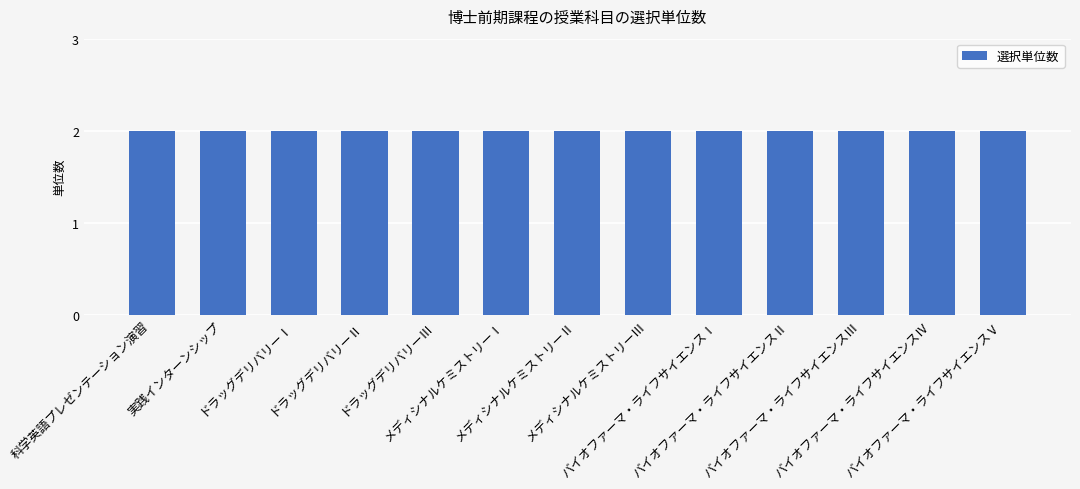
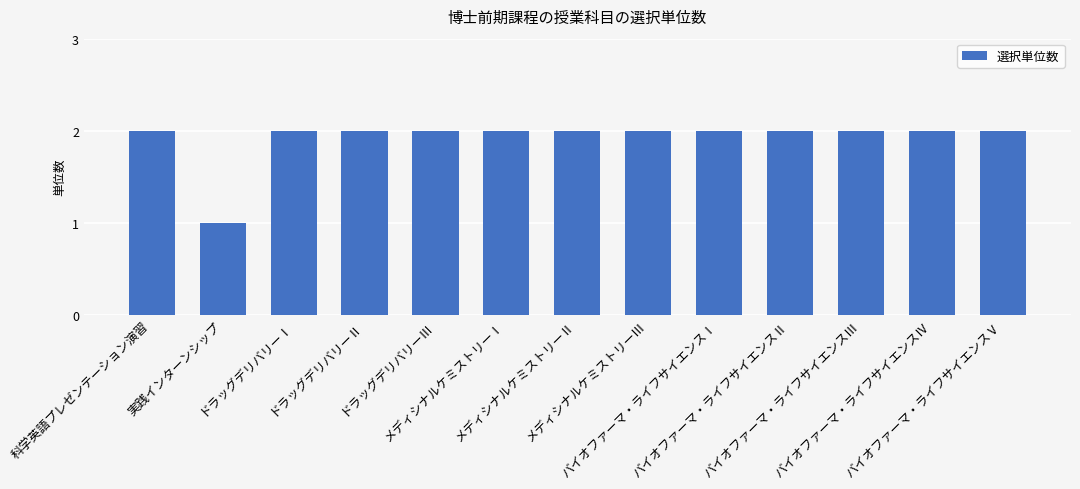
実践インターンシップ: 2 -> 1
